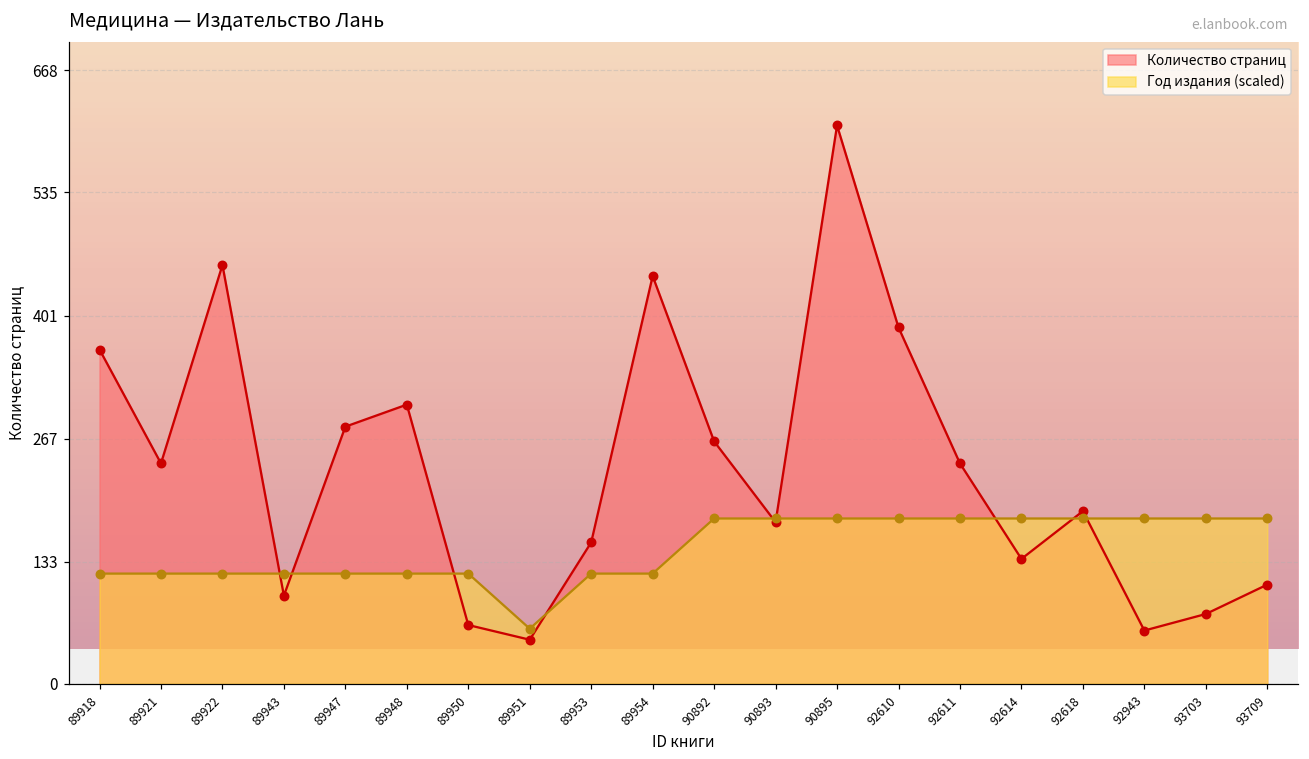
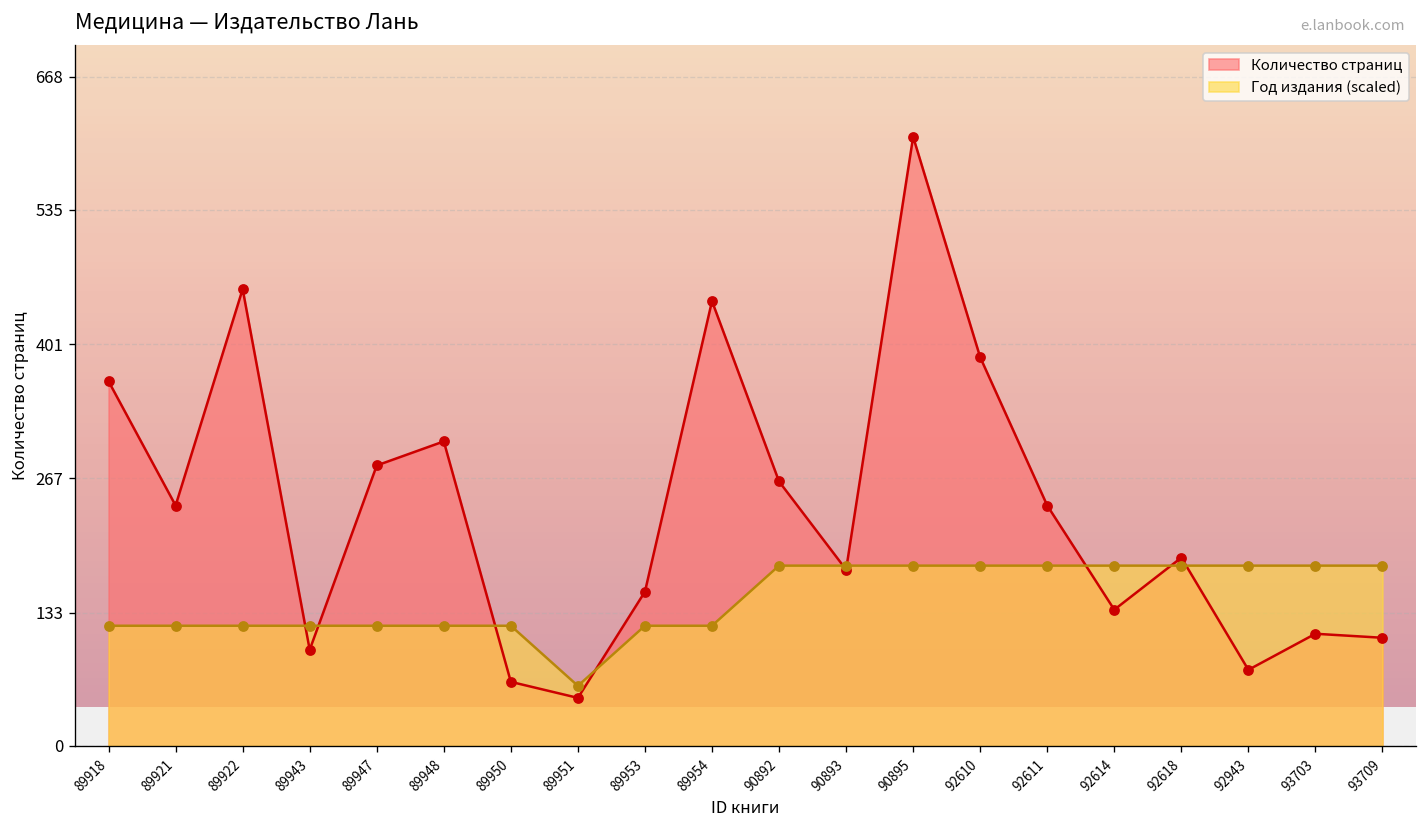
Количество страниц, 92943: 60 -> 80
Количество страниц, 93703: 80 -> 110
